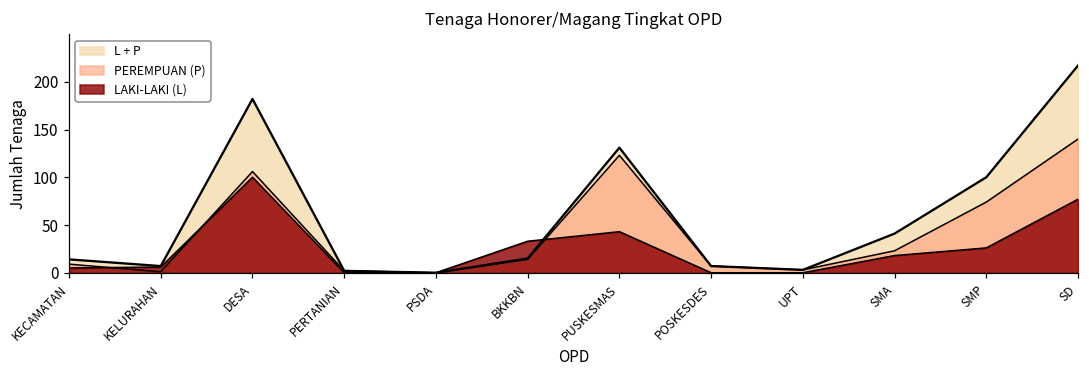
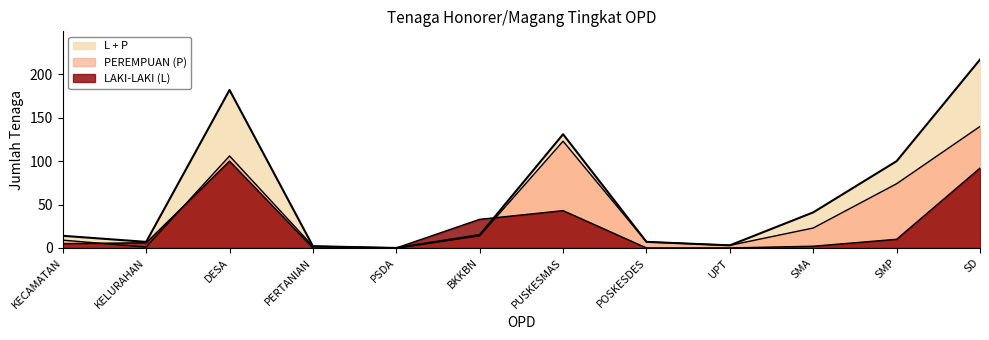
LAKI-LAKI (L), SMA: 20 -> 0
LAKI-LAKI (L), SMP: 30 -> 10
LAKI-LAKI (L), SD: 80 -> 90
